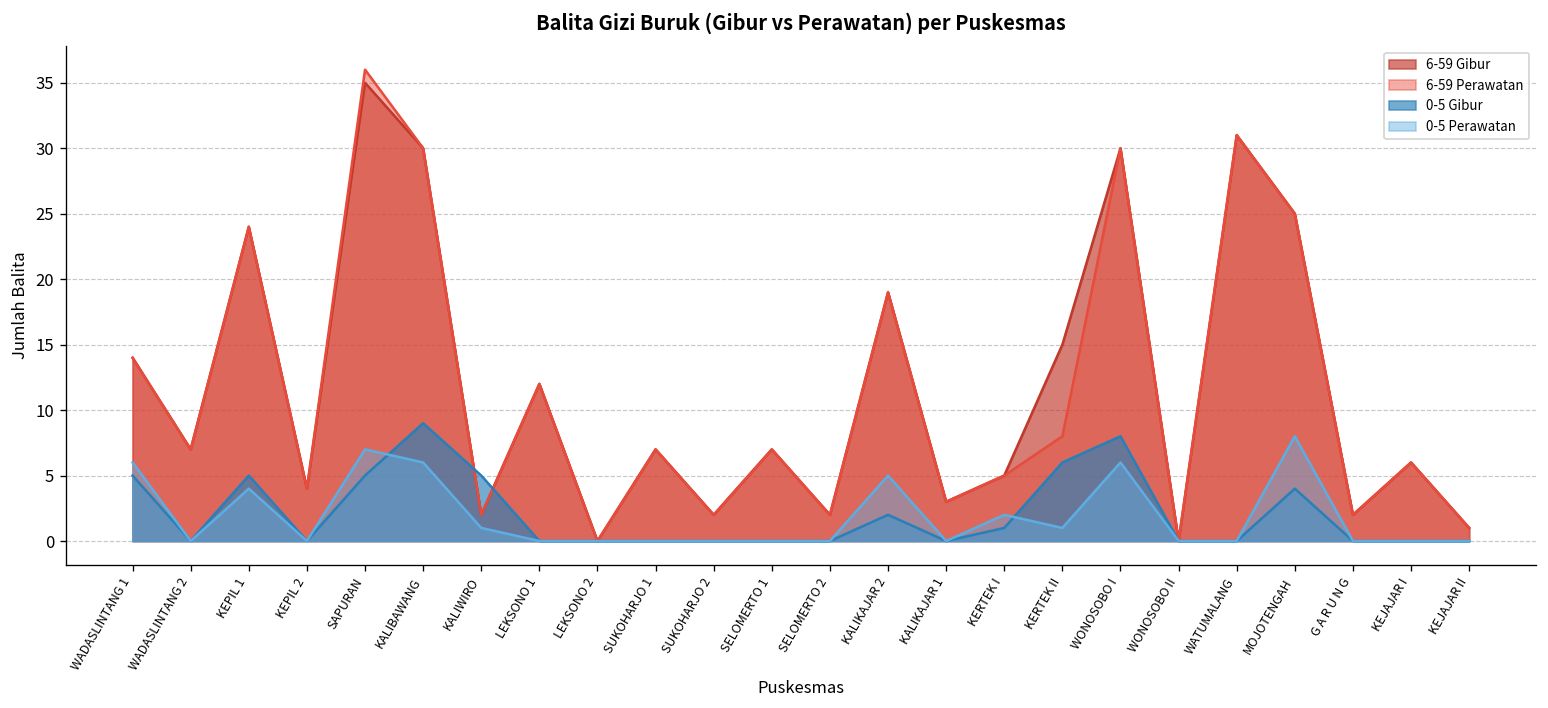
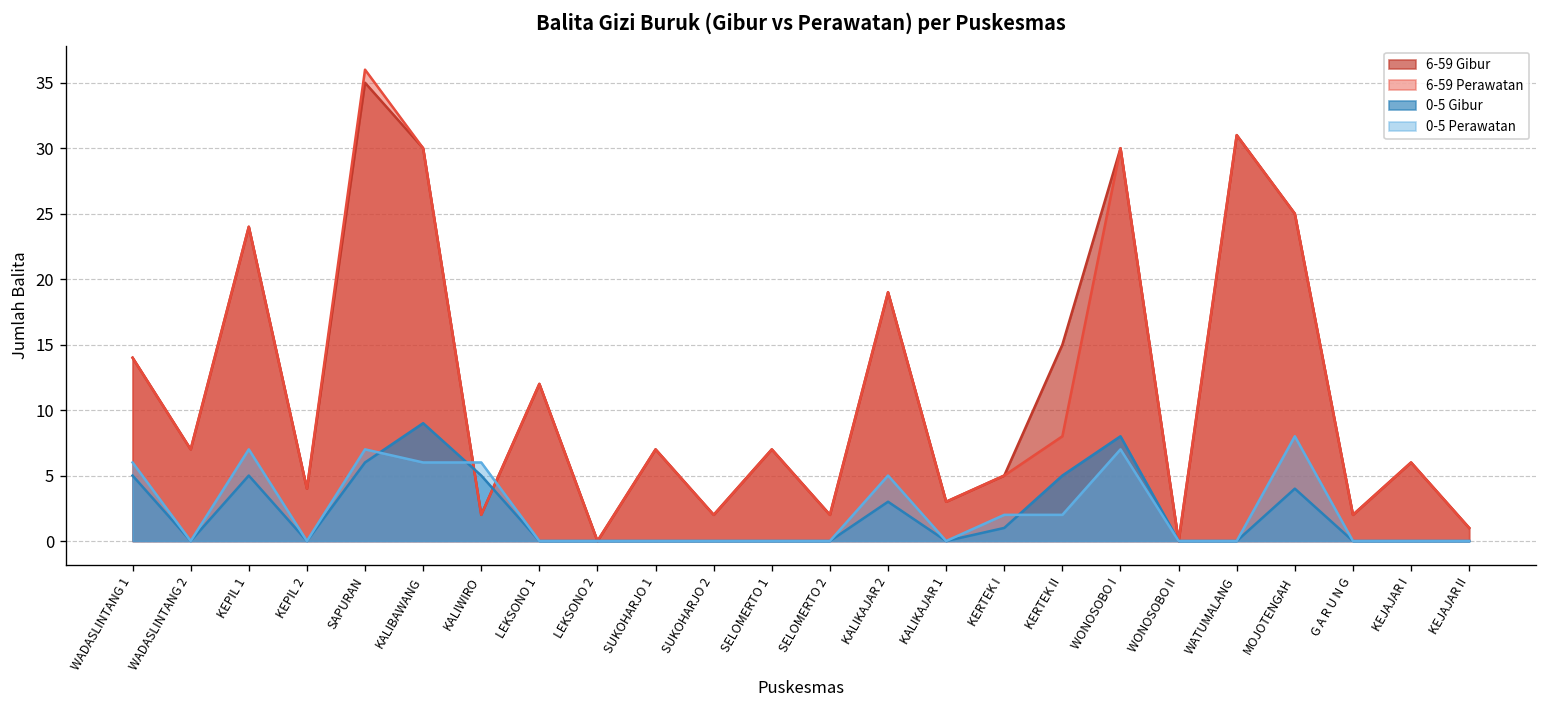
0-5 Perawatan, KEPIL 1: 4 -> 7
0-5 Gibur, SAPURAN: 5 -> 6
0-5 Perawatan, KALIWIRO: 1 -> 6
0-5 Gibur, KALIKAJAR 2: 2 -> 3
0-5 Gibur, KERTEK II: 6 -> 5
0-5 Perawatan, KERTEK II: 1 -> 2
0-5 Perawatan, WONOSOBO I: 6 -> 7
